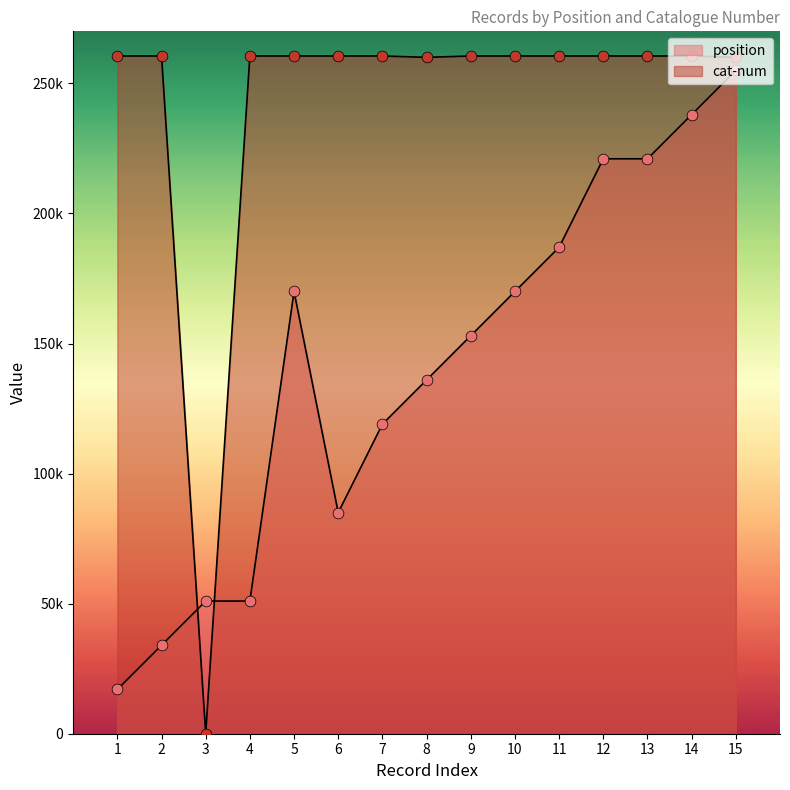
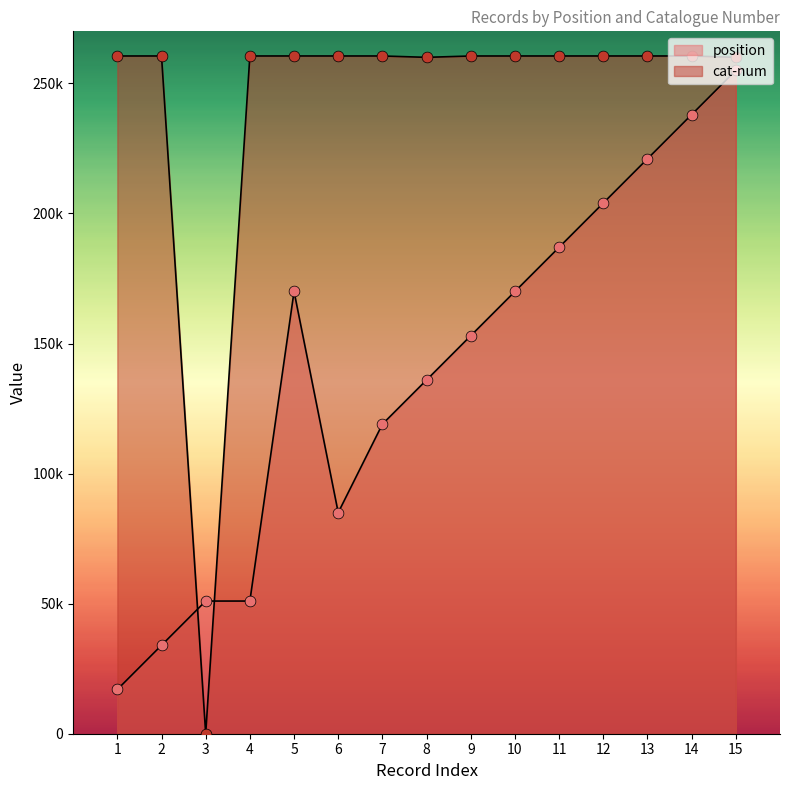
position, 12: 221000 -> 204000
